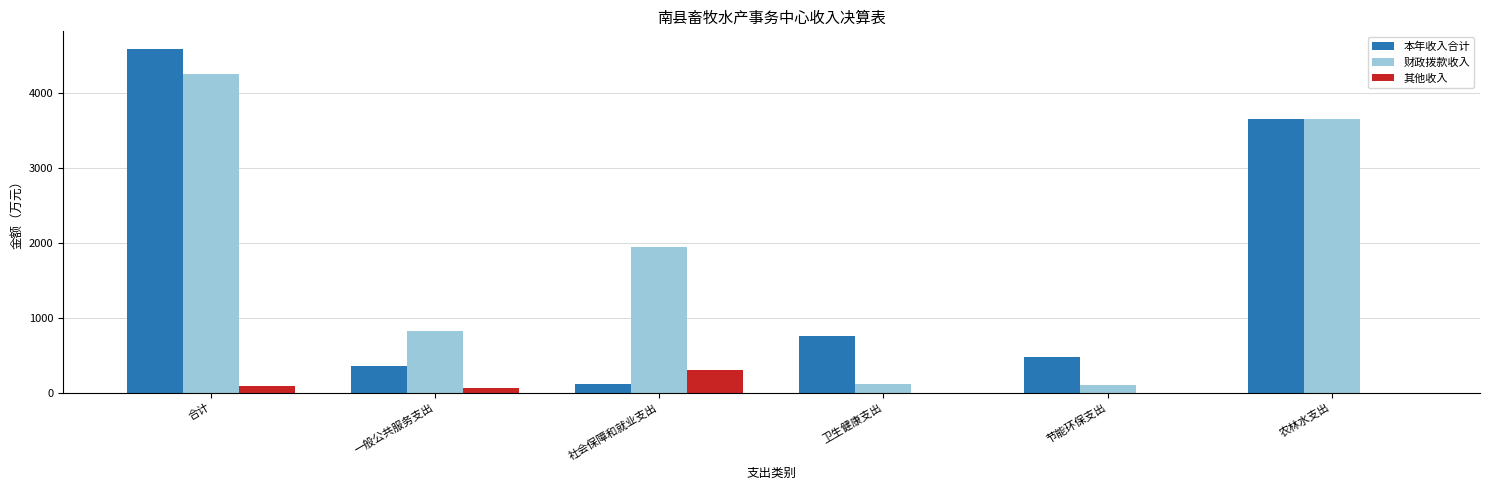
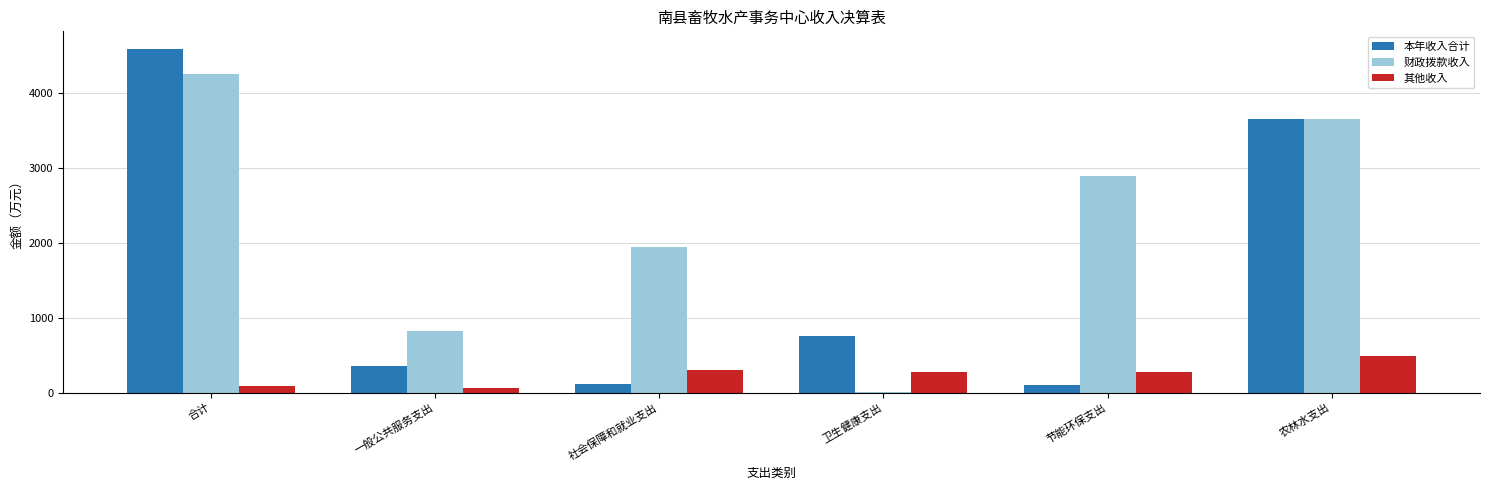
财政拨款收入, 卫生健康支出: 100 -> 0
其他收入, 卫生健康支出: 0 -> 300
本年收入合计, 节能环保支出: 500 -> 100
财政拨款收入, 节能环保支出: 100 -> 2900
其他收入, 节能环保支出: 0 -> 300
其他收入, 农林水支出: 0 -> 500
